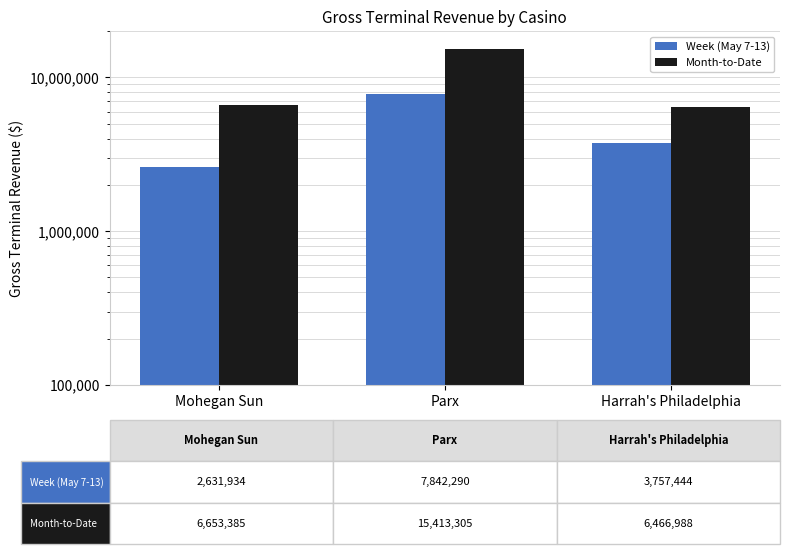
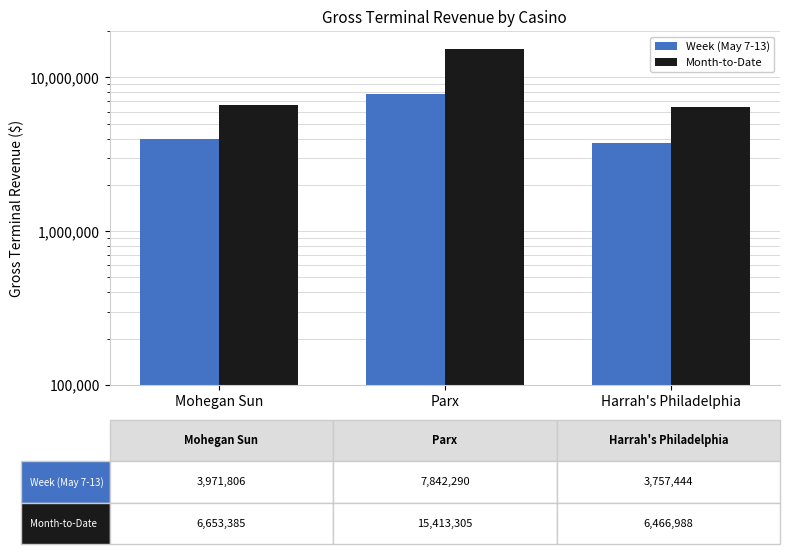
Week (May 7-13), Mohegan Sun: 2,631,934 -> 3,971,806
